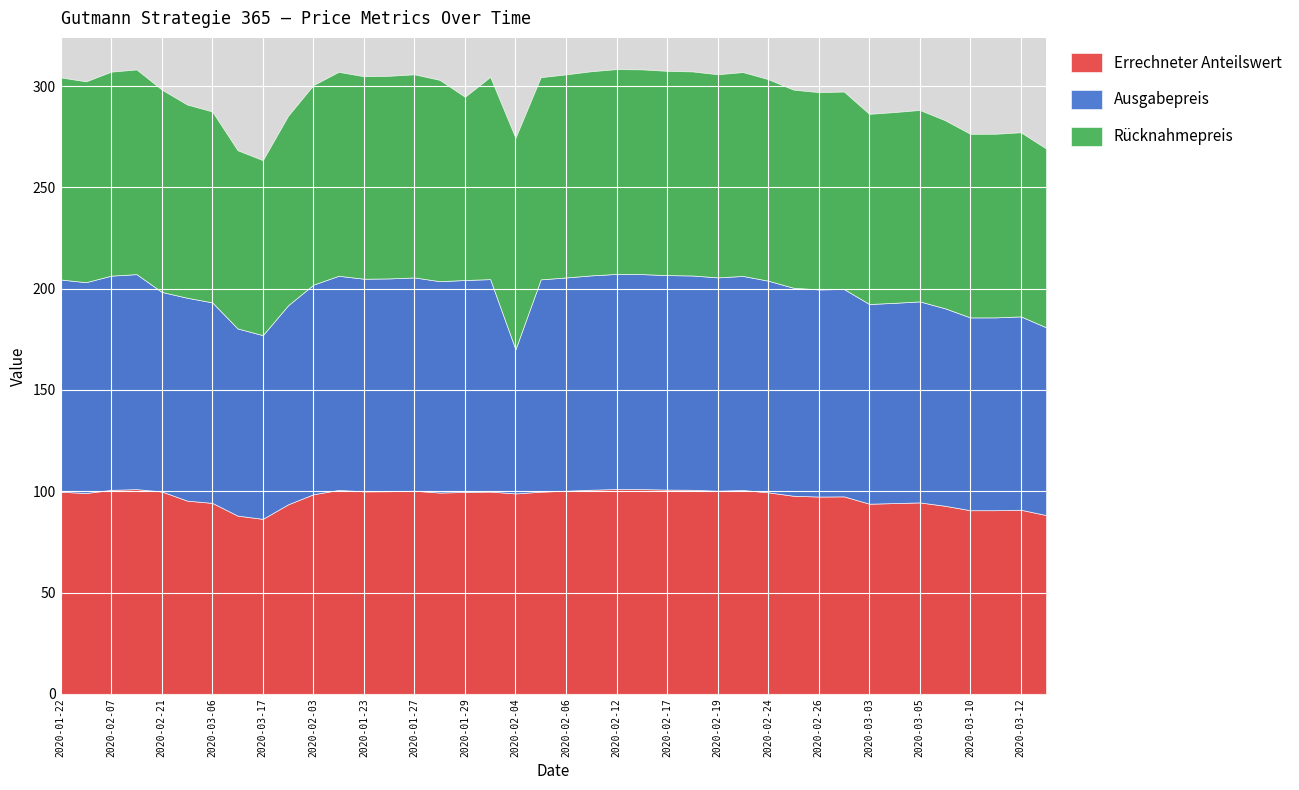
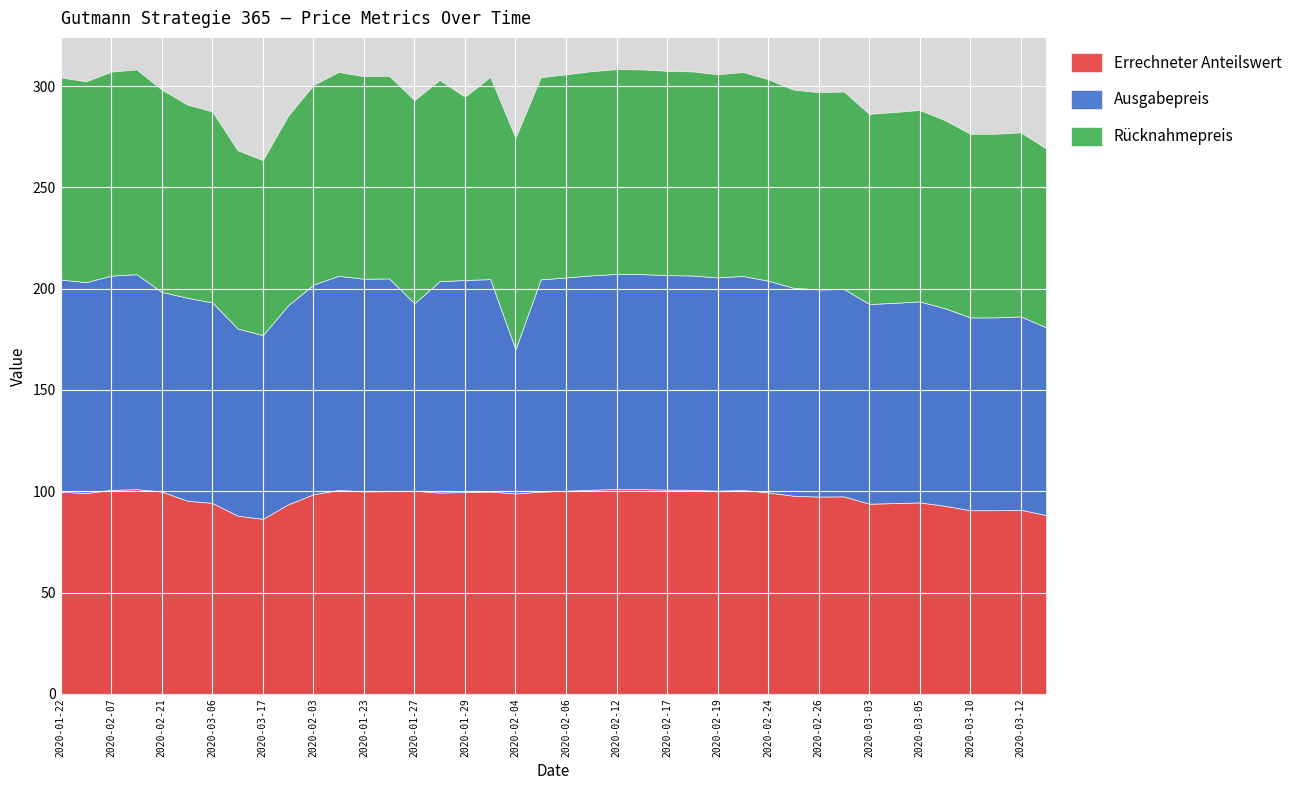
Ausgabepreis, 2020-01-27: 105 -> 93
